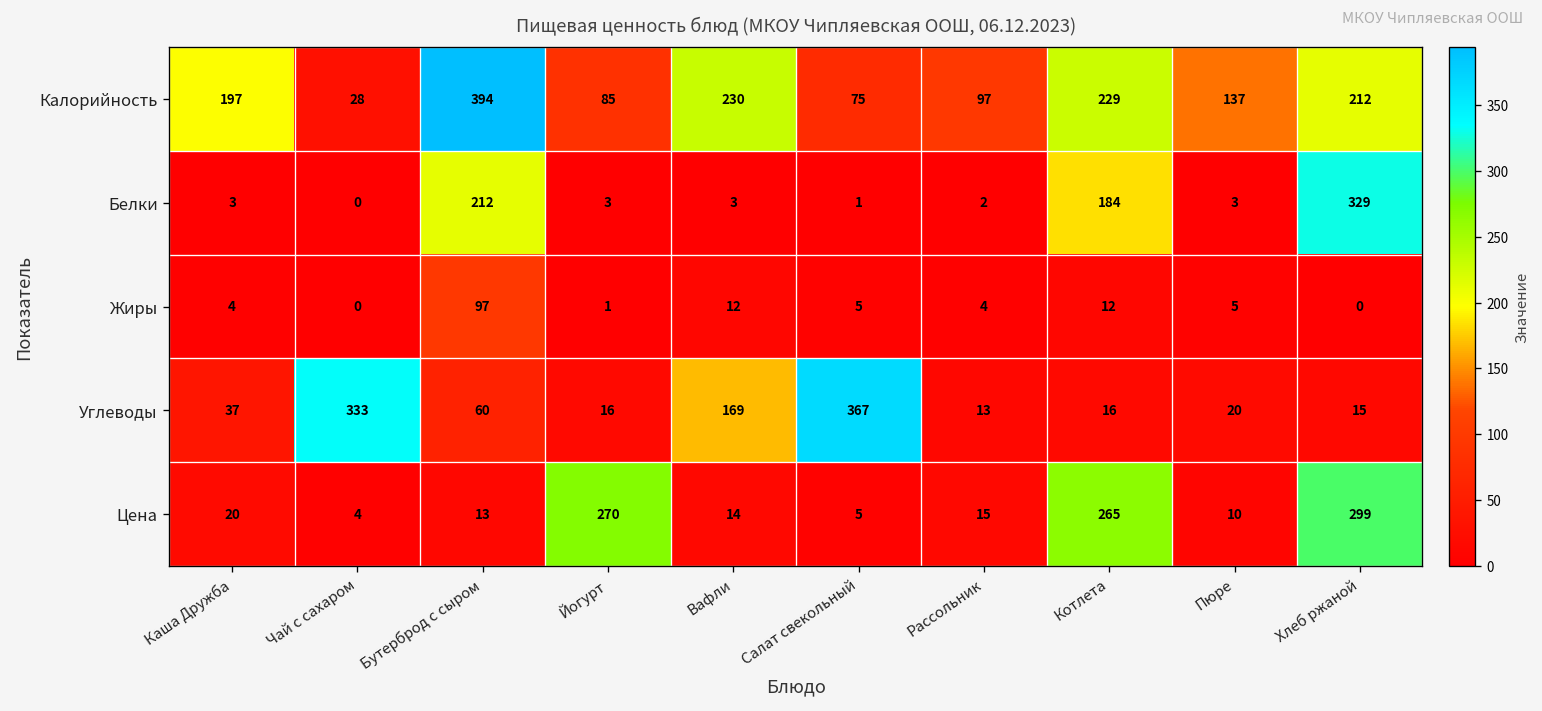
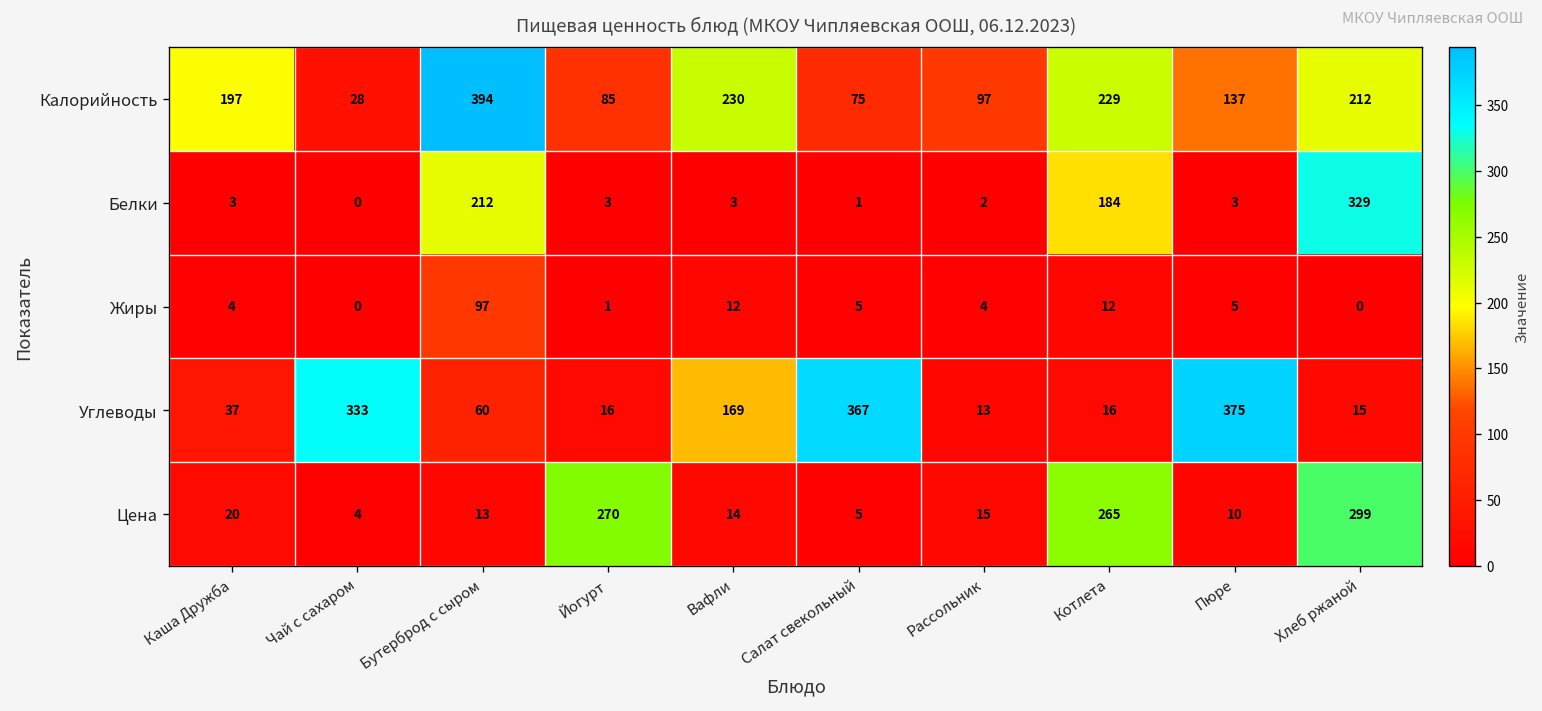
Углеводы, Пюре: 20 -> 375
